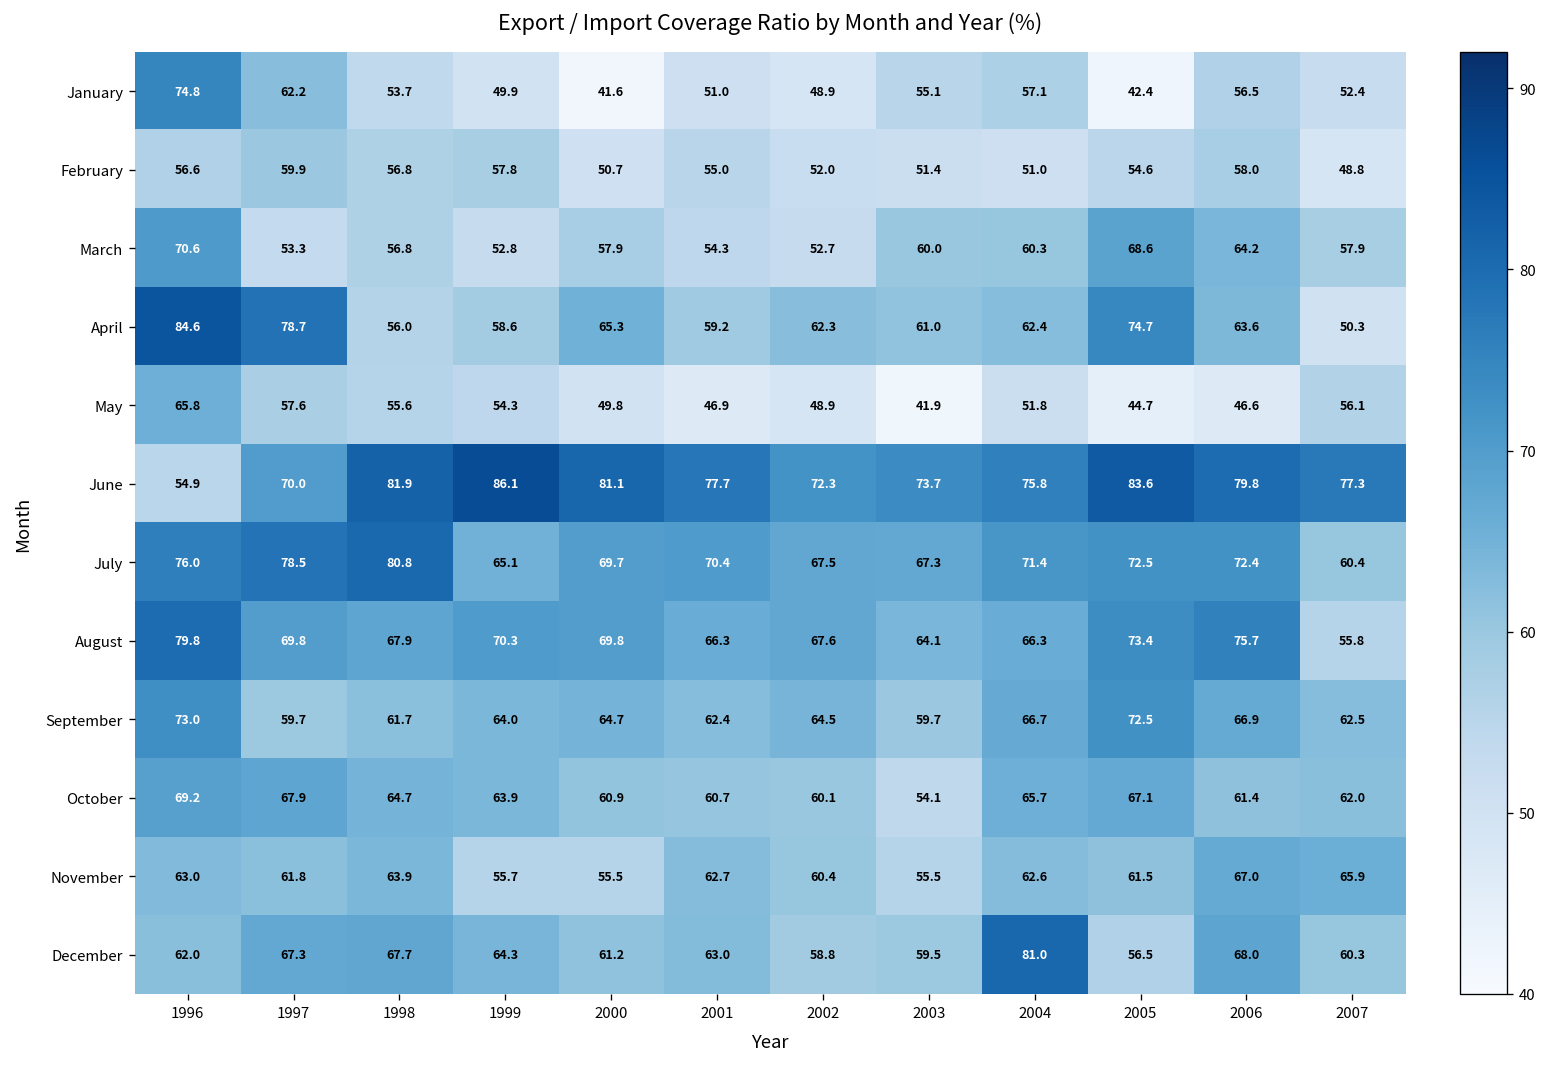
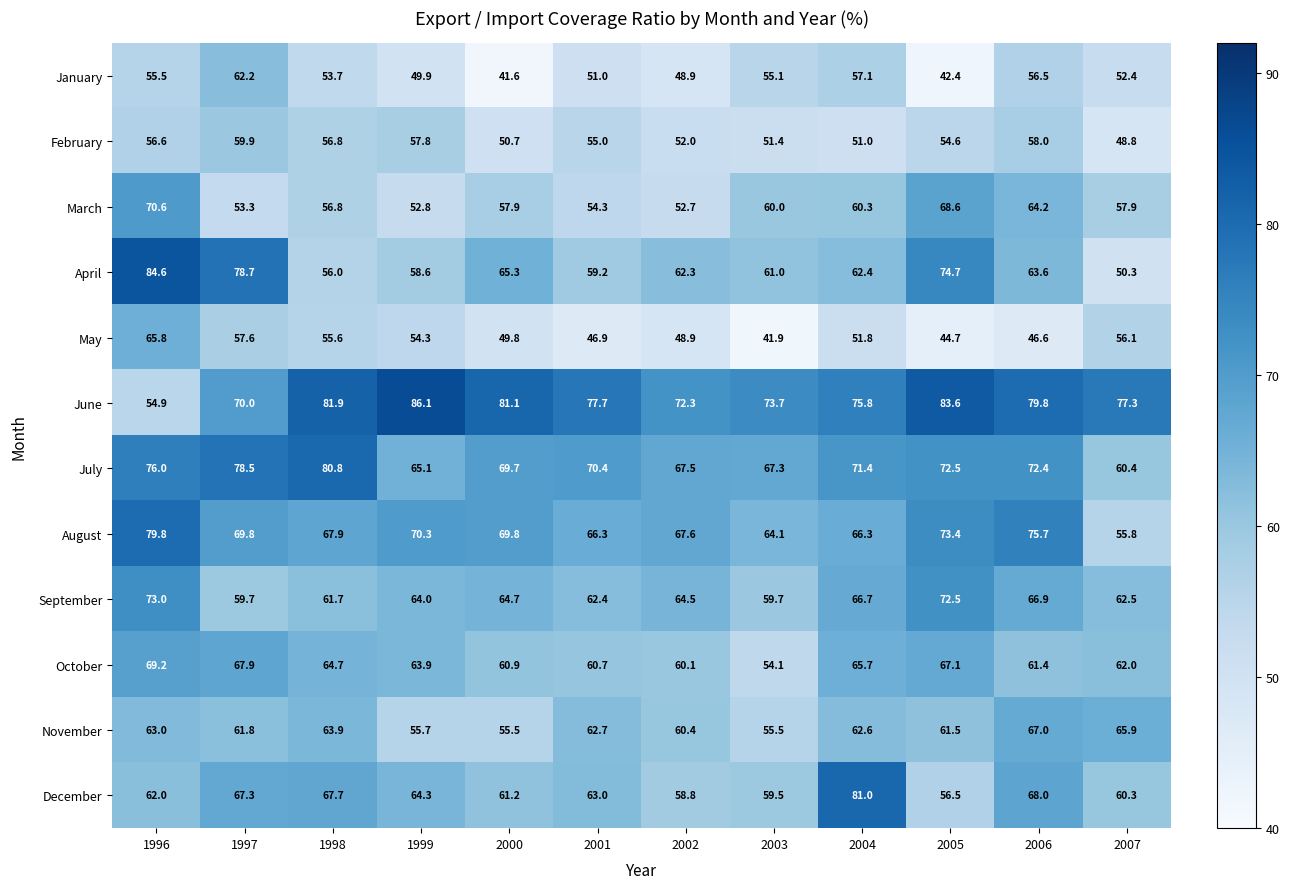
January, 1996: 74.8 -> 55.5
